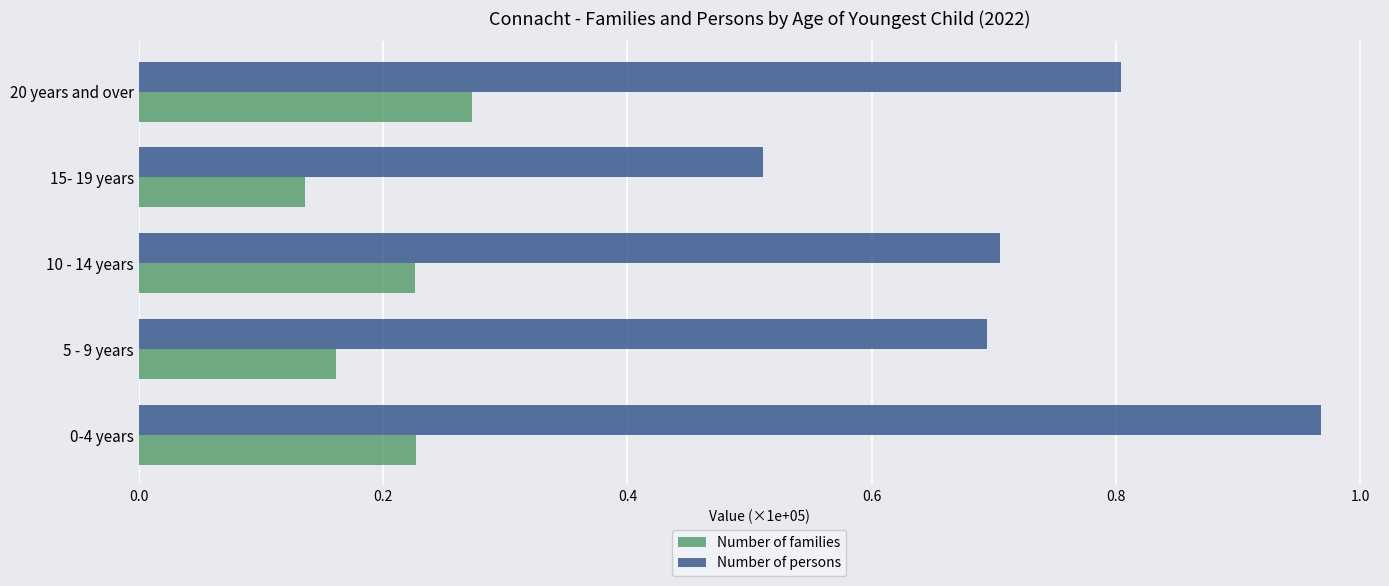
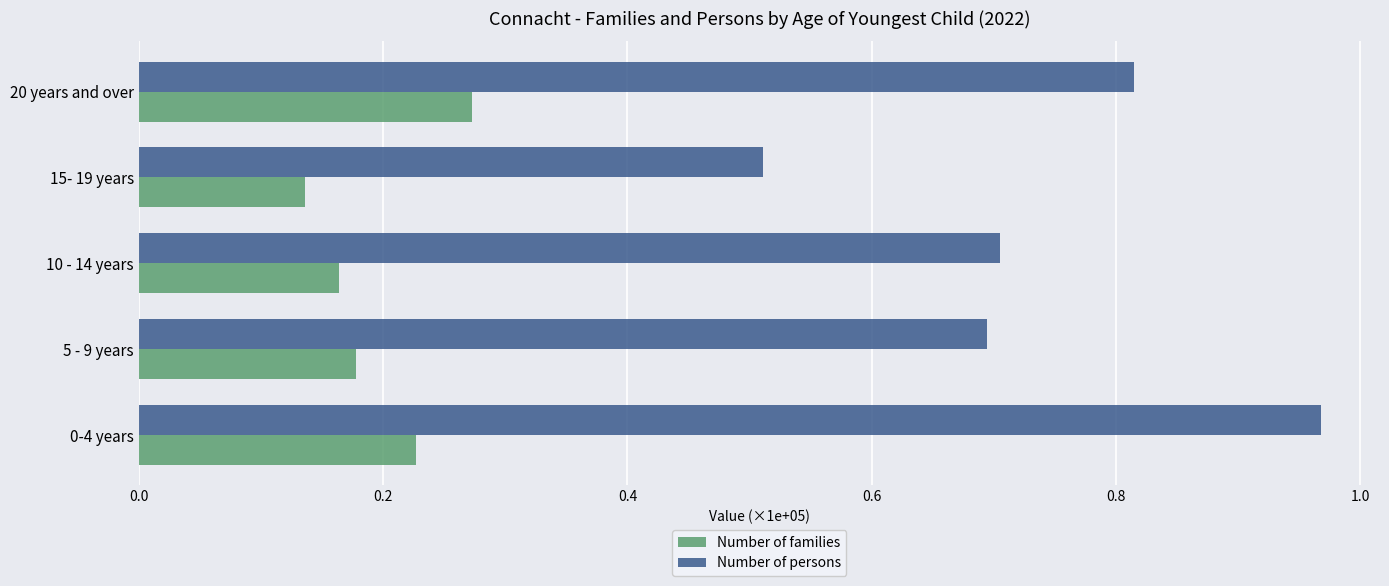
Number of persons, 20 years and over: 0.804 -> 0.815
Number of families, 10 - 14 years: 0.226 -> 0.164
Number of families, 5 - 9 years: 0.161 -> 0.178
